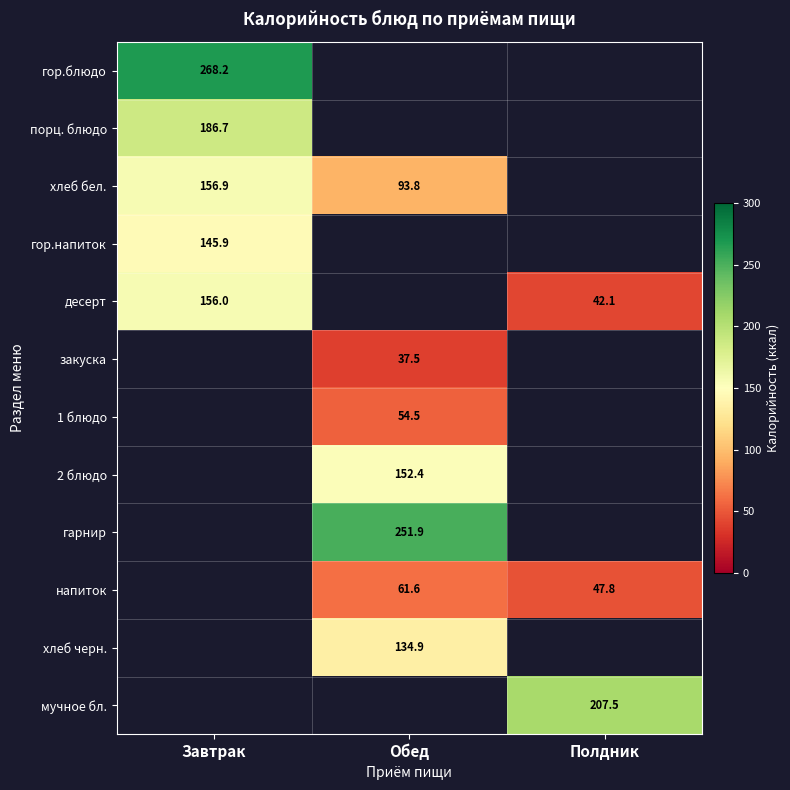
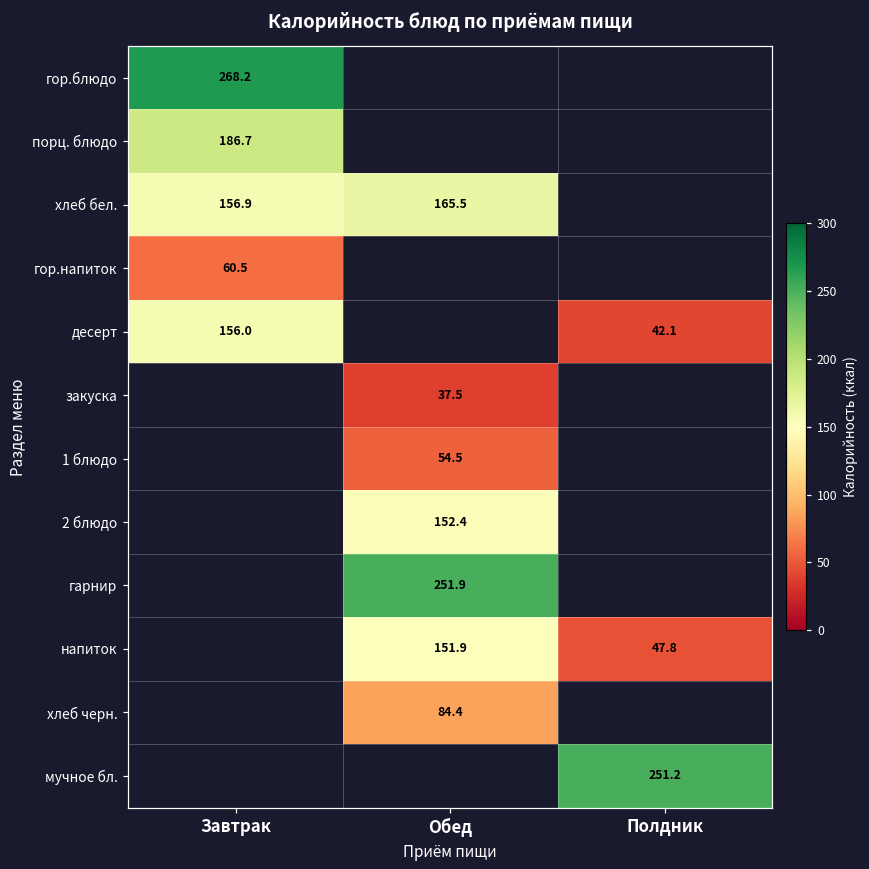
хлеб бел., Обед: 93.8 -> 165.5
гор.напиток, Завтрак: 145.9 -> 60.5
напиток, Обед: 61.6 -> 151.9
хлеб черн., Обед: 134.9 -> 84.4
мучное бл., Полдник: 207.5 -> 251.2
